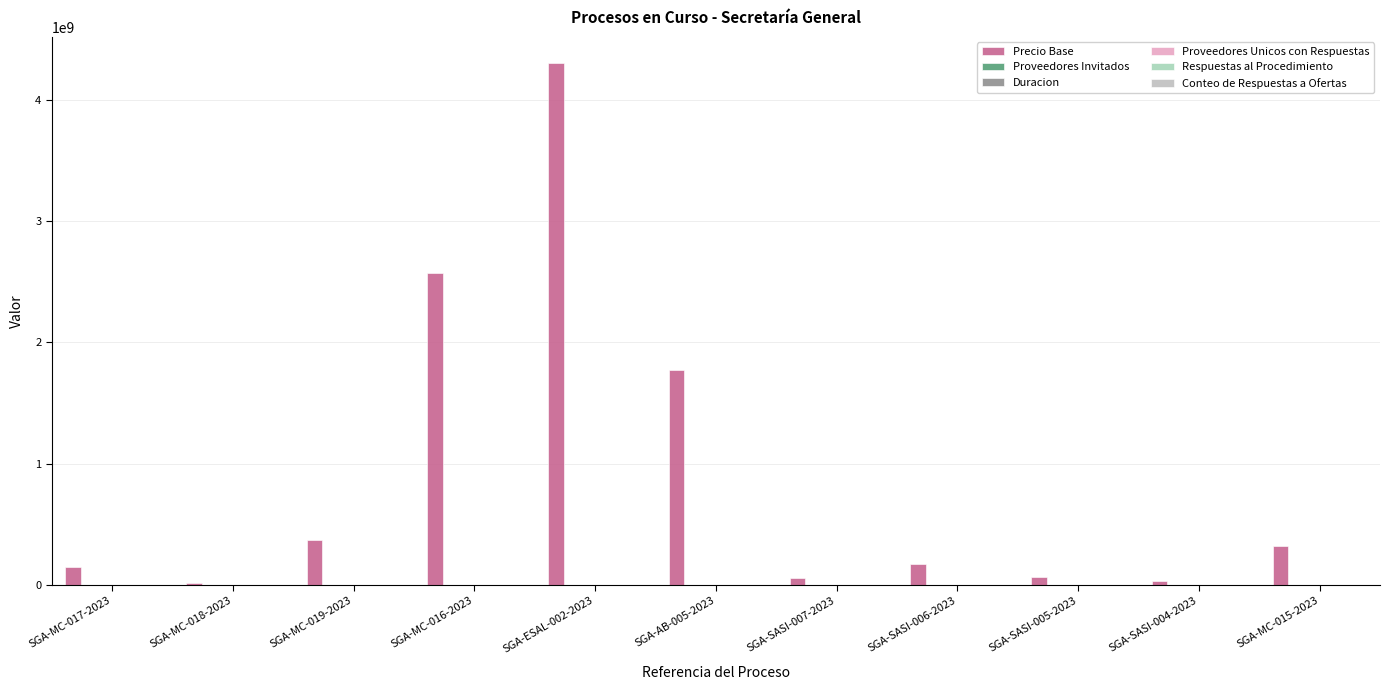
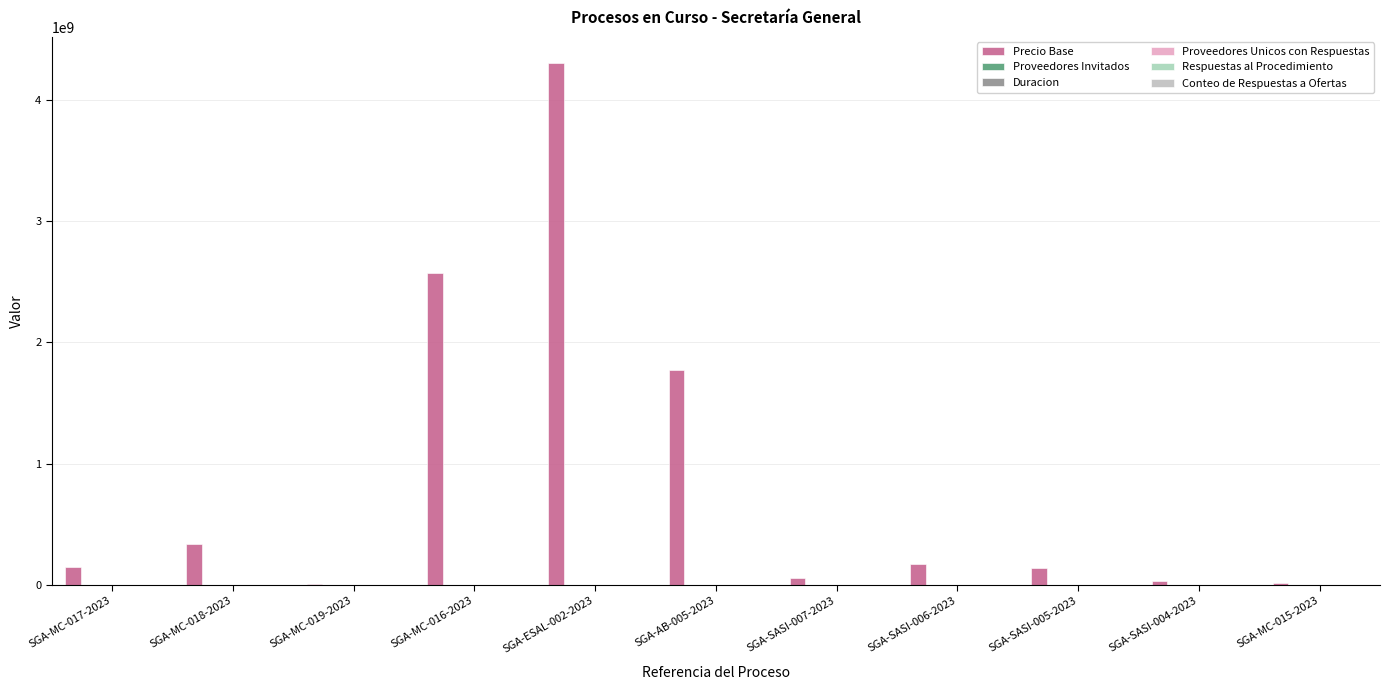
Precio Base, SGA-MC-018-2023: 10000000 -> 340000000
Precio Base, SGA-MC-019-2023: 370000000 -> 10000000
Precio Base, SGA-SASI-005-2023: 60000000 -> 140000000
Precio Base, SGA-MC-015-2023: 320000000 -> 20000000
